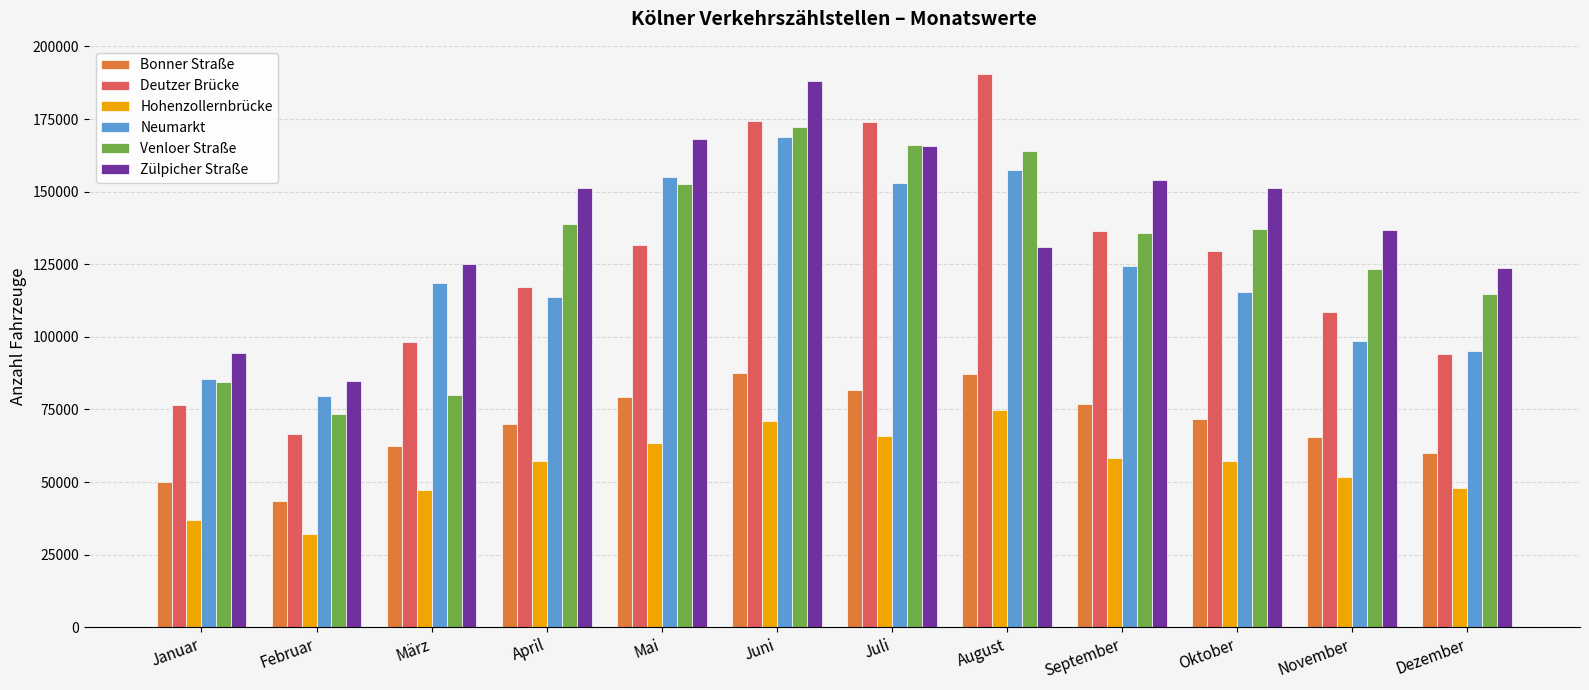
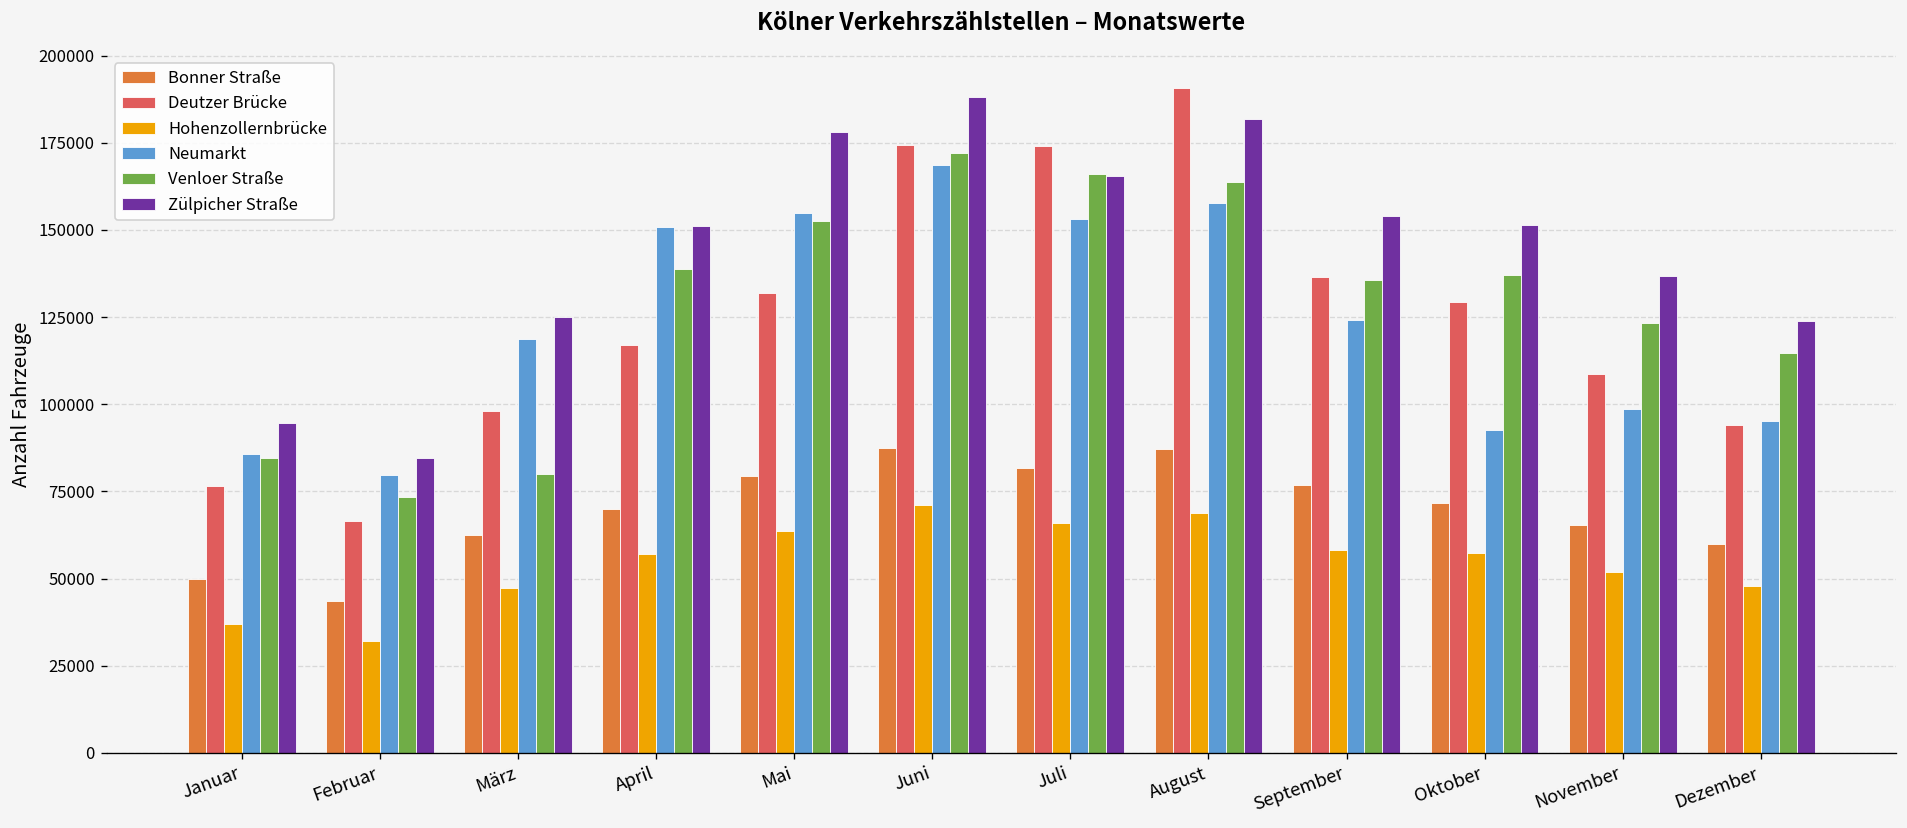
Neumarkt, April: 114000 -> 151000
Zülpicher Straße, Mai: 168000 -> 178000
Hohenzollernbrücke, August: 75000 -> 69000
Zülpicher Straße, August: 131000 -> 182000
Neumarkt, Oktober: 116000 -> 93000
